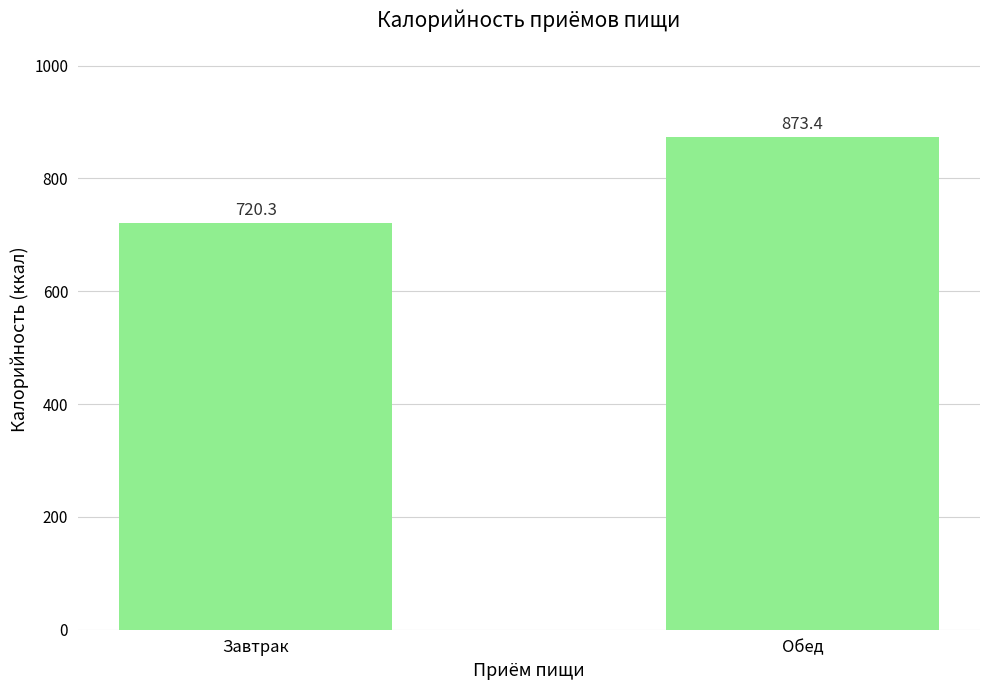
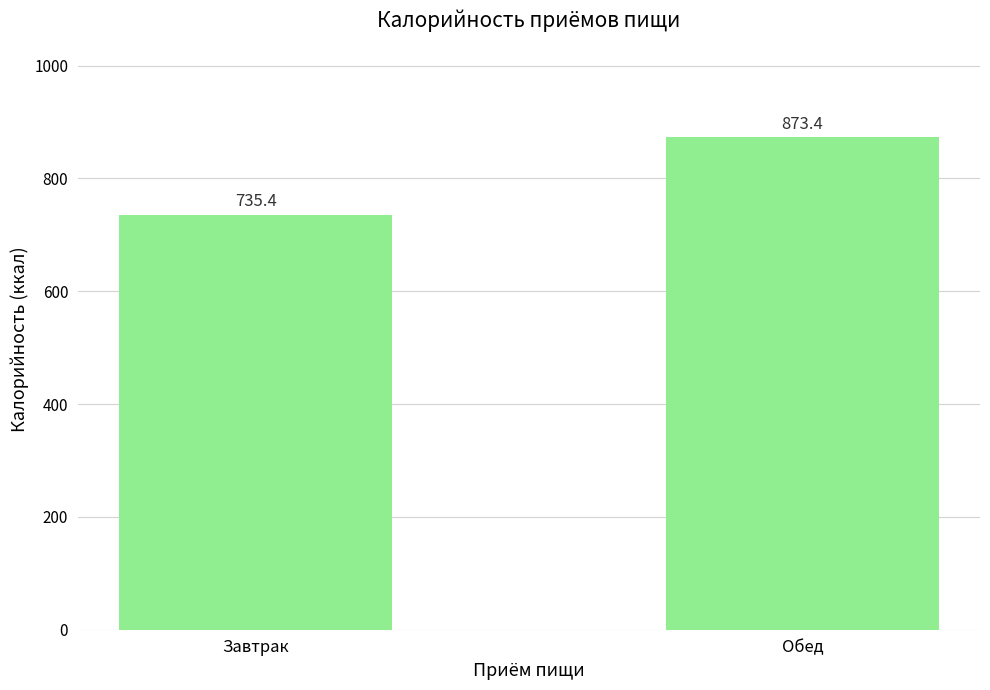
Завтрак: 720.3 -> 735.4
